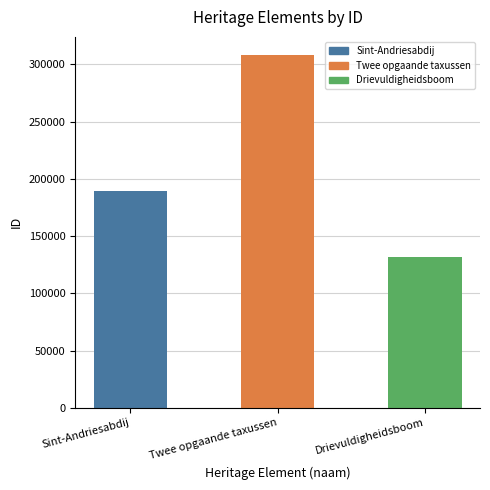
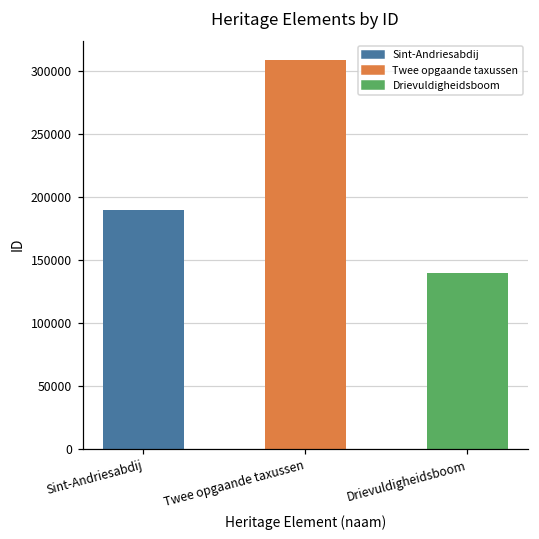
Drievuldigheidsboom: 131000 -> 139000
